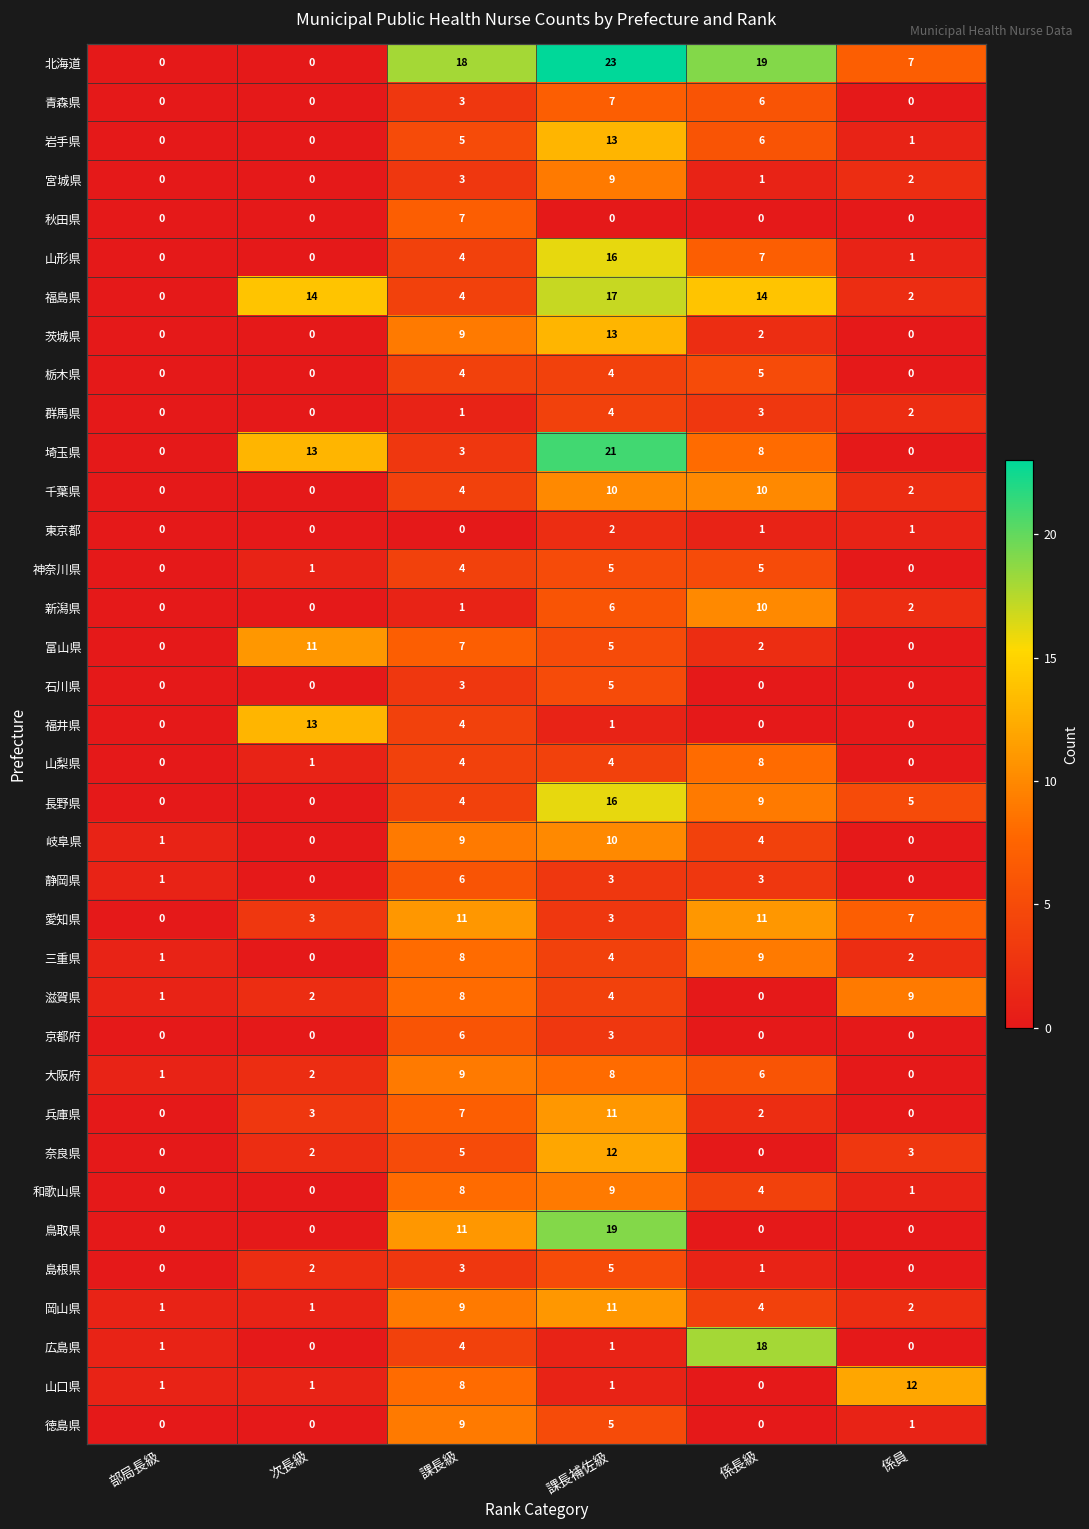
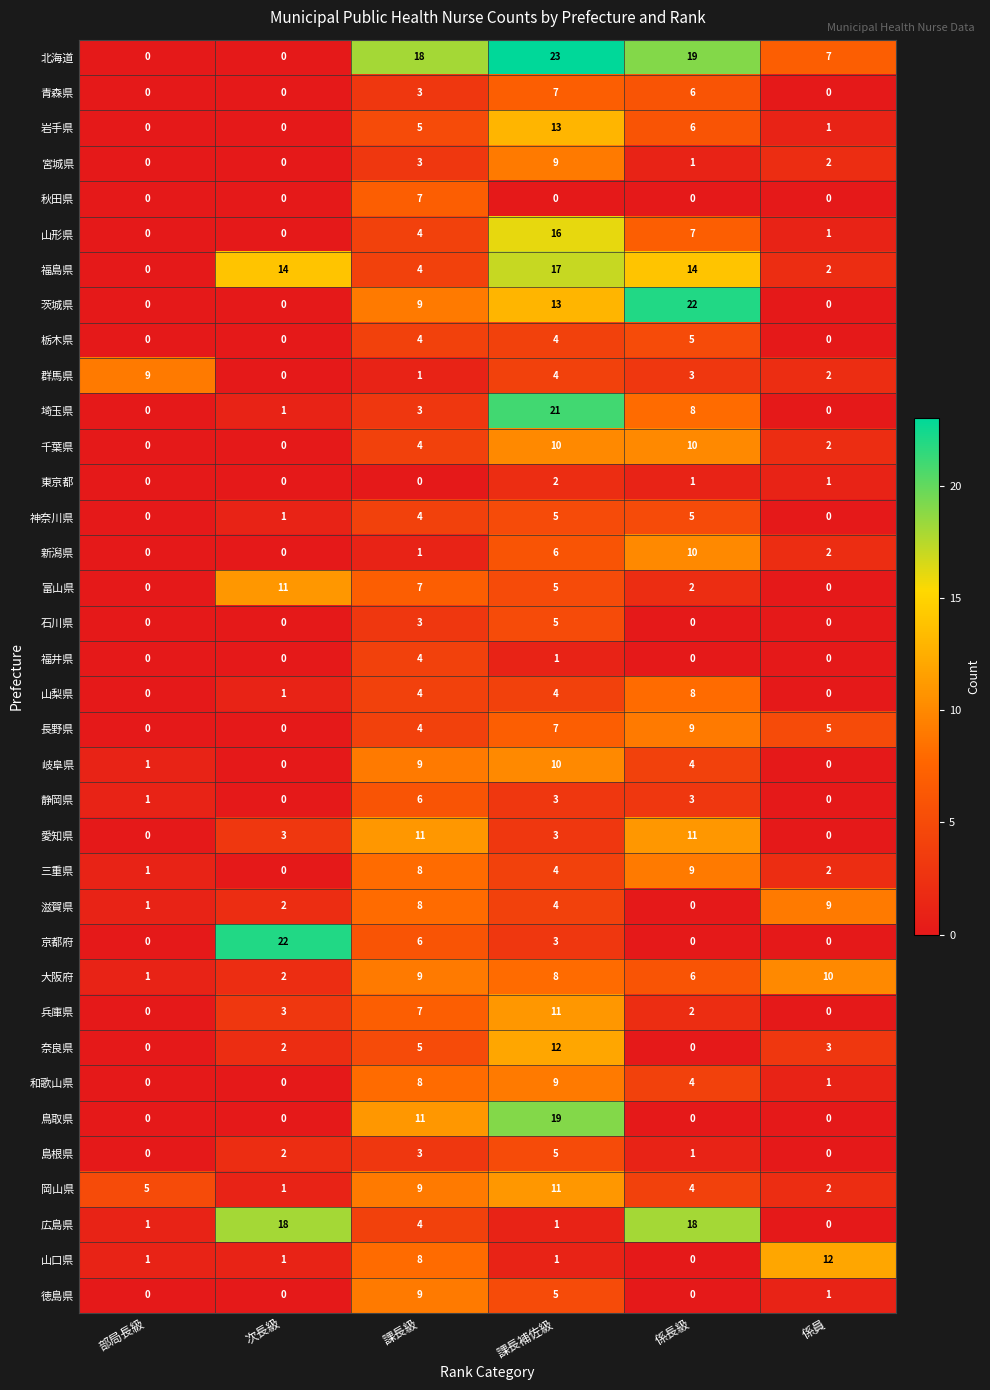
茨城県, 係長級: 2 -> 22
群馬県, 部局長級: 0 -> 9
埼玉県, 次長級: 13 -> 1
福井県, 次長級: 13 -> 0
長野県, 課長補佐級: 16 -> 7
愛知県, 係員: 7 -> 0
京都府, 次長級: 0 -> 22
大阪府, 係員: 0 -> 10
岡山県, 部局長級: 1 -> 5
広島県, 次長級: 0 -> 18
